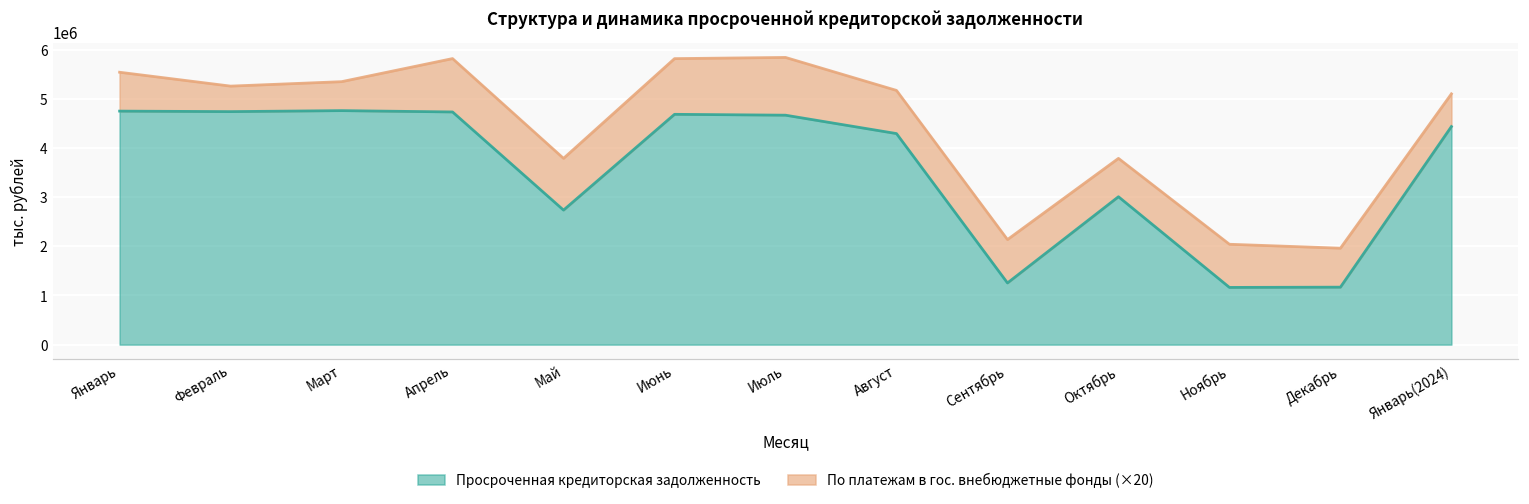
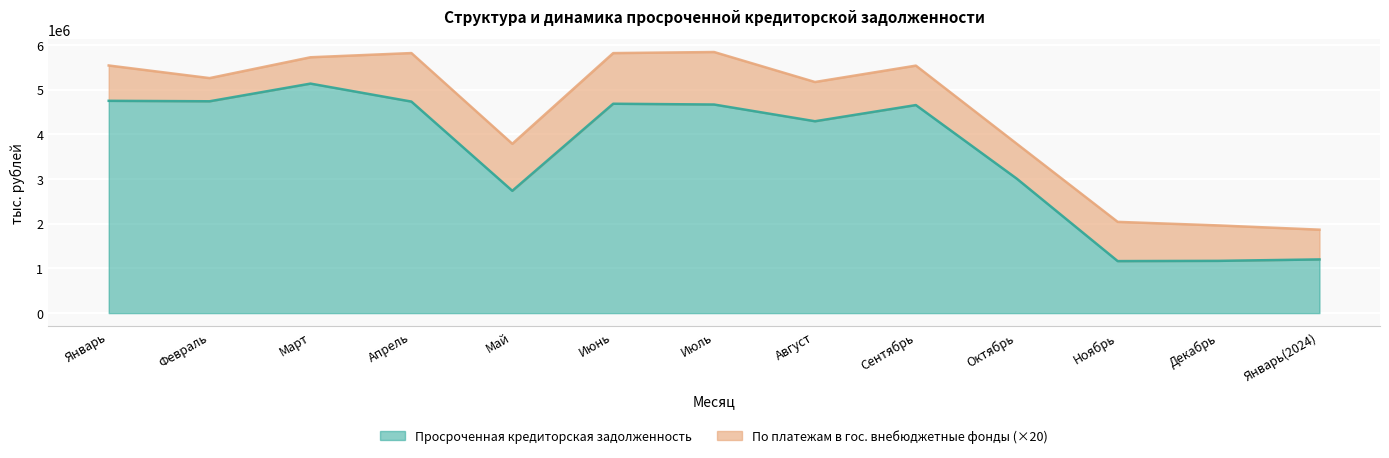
Просроченная кредиторская задолженность, Март: 4800000 -> 5100000
Просроченная кредиторская задолженность, Сентябрь: 1300000 -> 4700000
Просроченная кредиторская задолженность, Январь(2024): 4400000 -> 1200000
